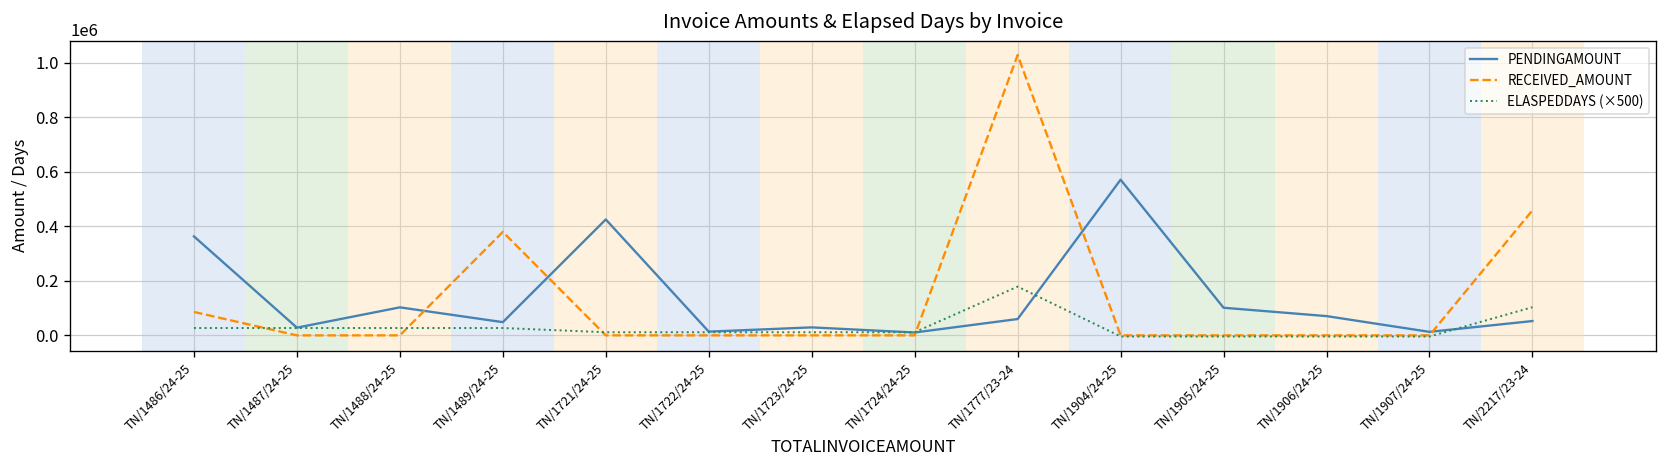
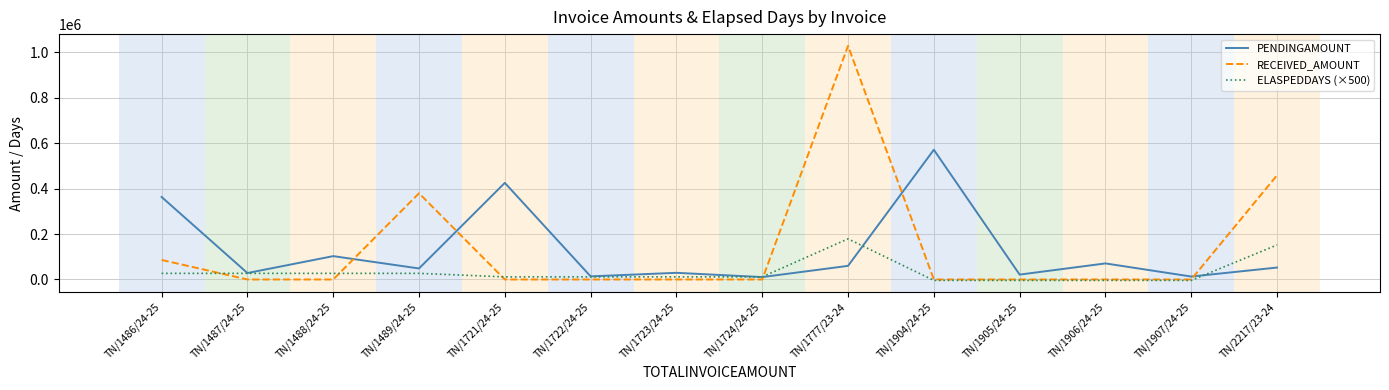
PENDINGAMOUNT, TN/1905/24-25: 100000 -> 20000
ELASPEDDAYS (×500), TN/2217/23-24: 100000 -> 150000
